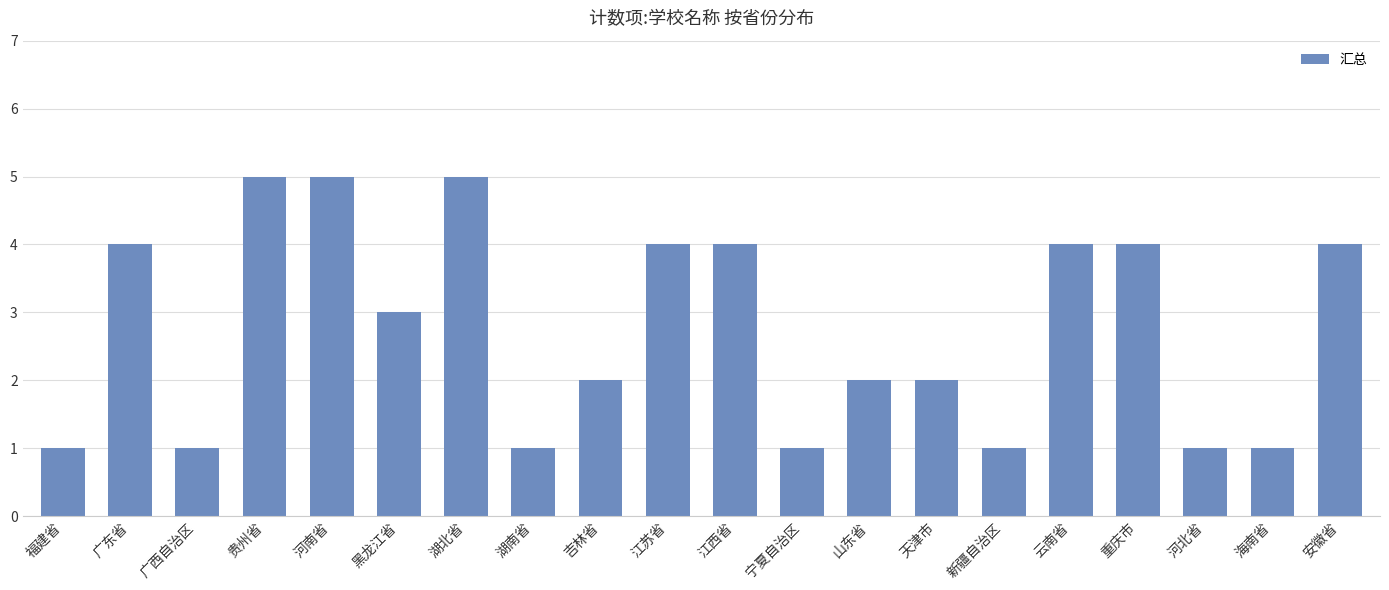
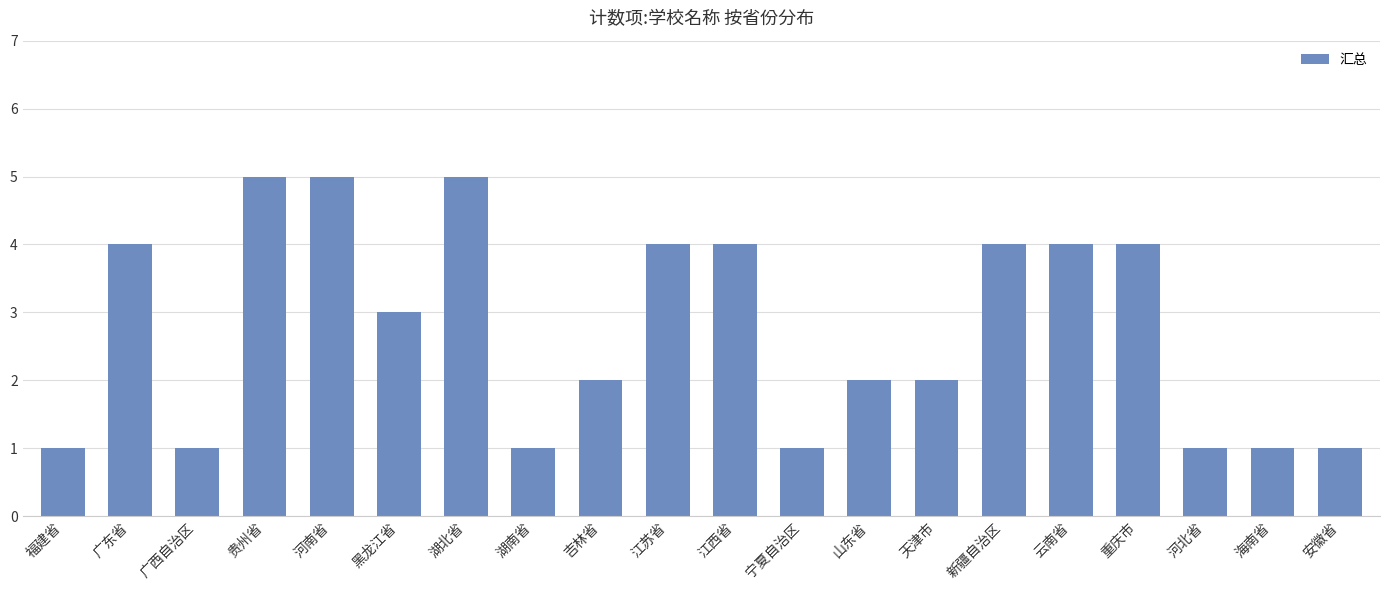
新疆自治区: 1 -> 4
安徽省: 4 -> 1
